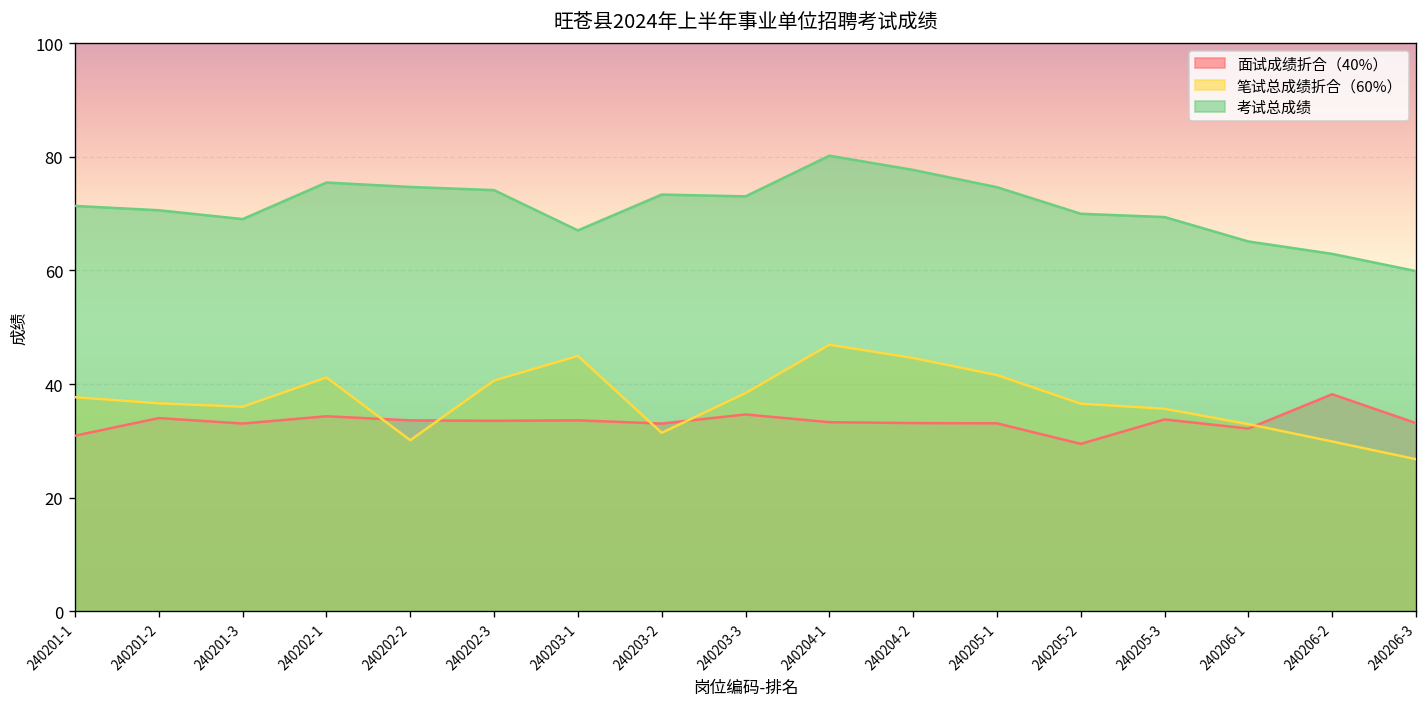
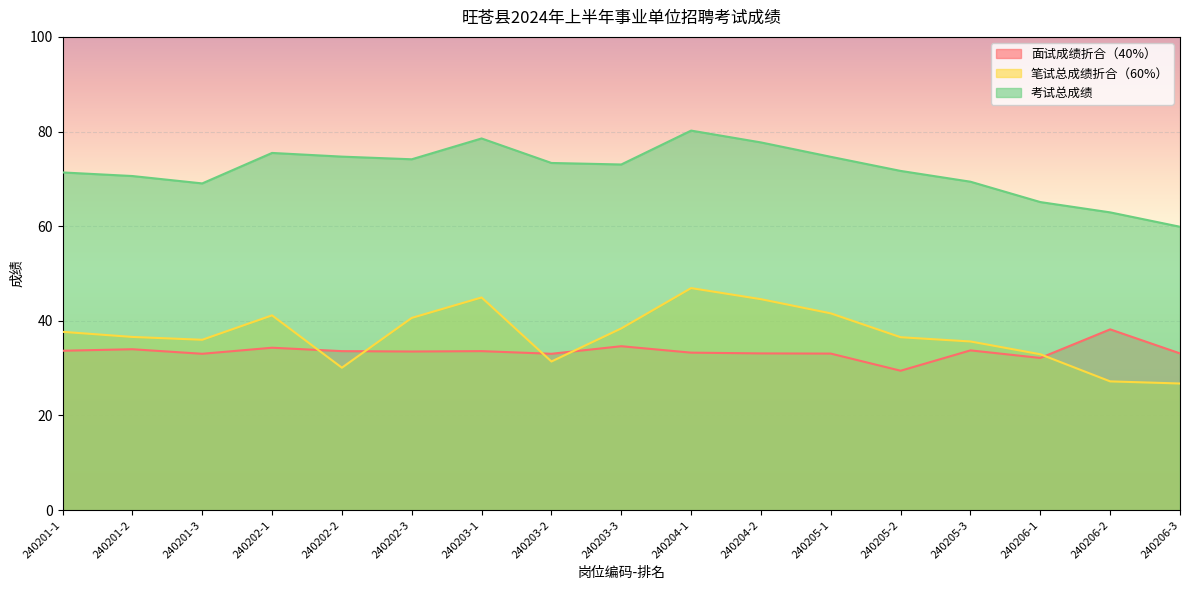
面试成绩折合（40%）, 240201-1: 31 -> 34
考试总成绩, 240203-1: 67 -> 79
考试总成绩, 240205-2: 70 -> 72
笔试总成绩折合（60%）, 240206-2: 30 -> 27
